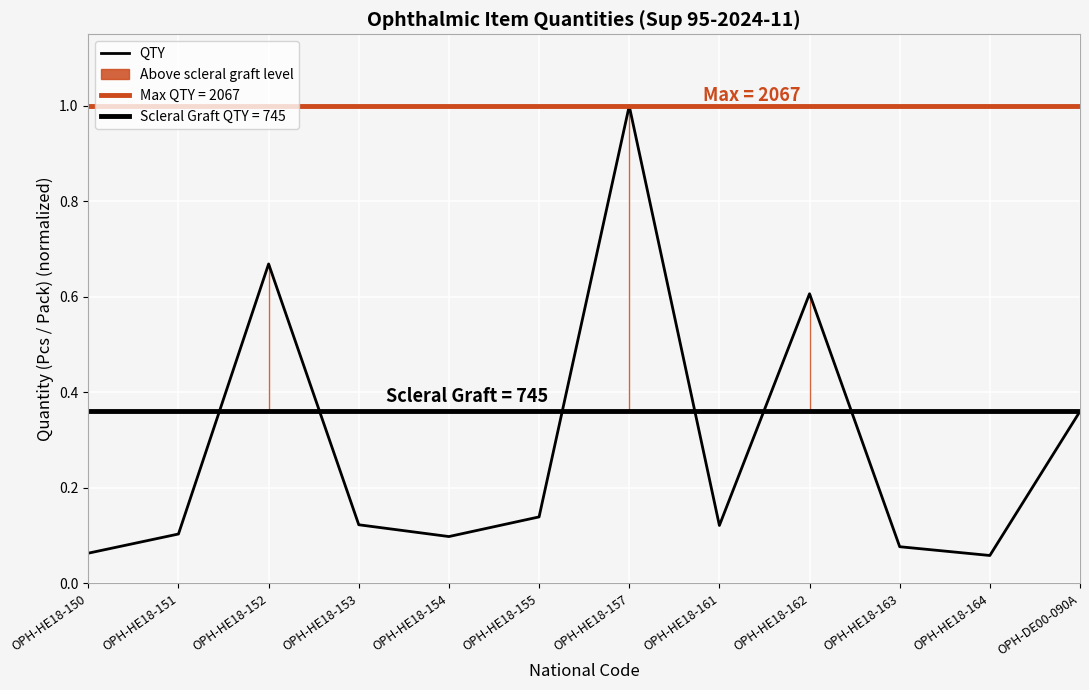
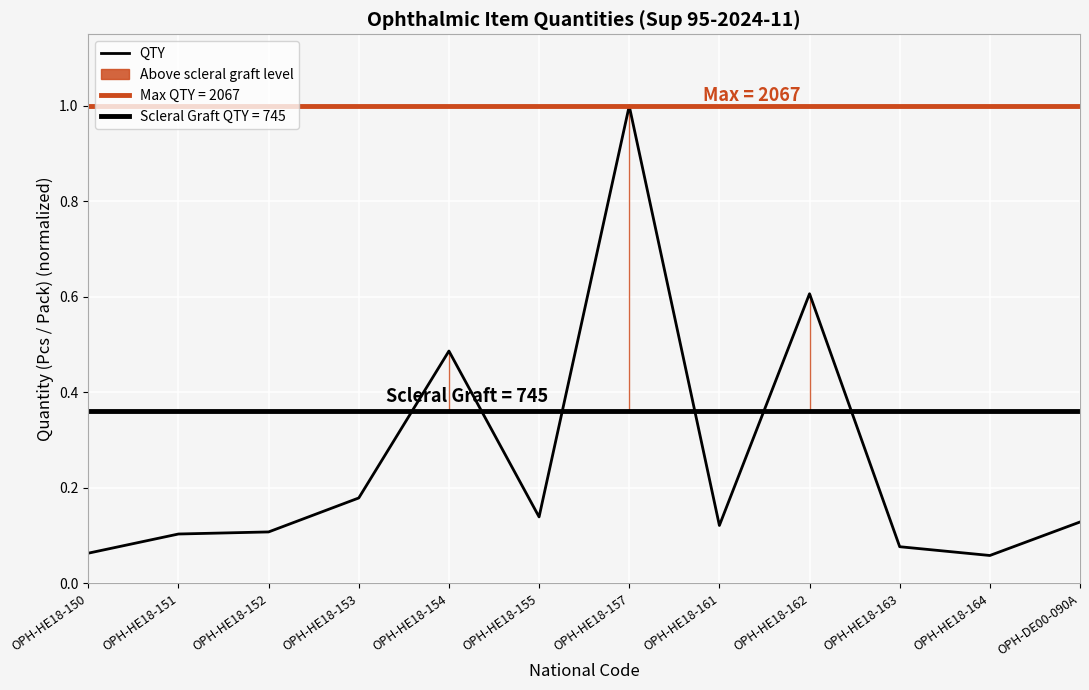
OPH-HE18-152: 0.67 -> 0.11
OPH-HE18-153: 0.12 -> 0.18
OPH-HE18-154: 0.10 -> 0.49
OPH-DE00-090A: 0.36 -> 0.13
